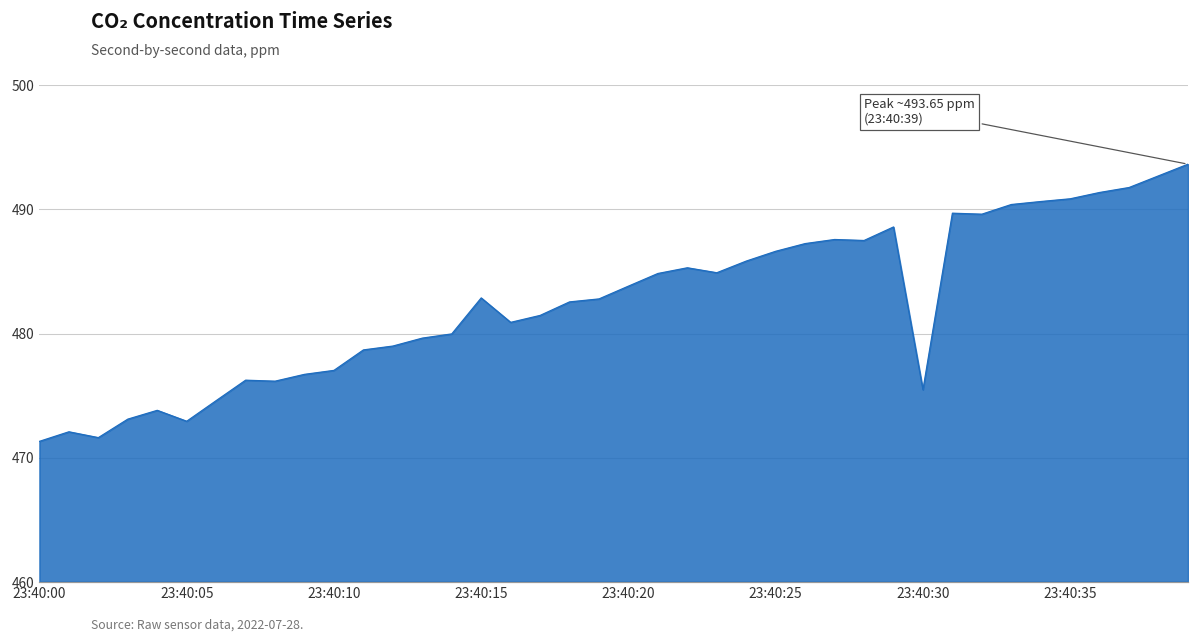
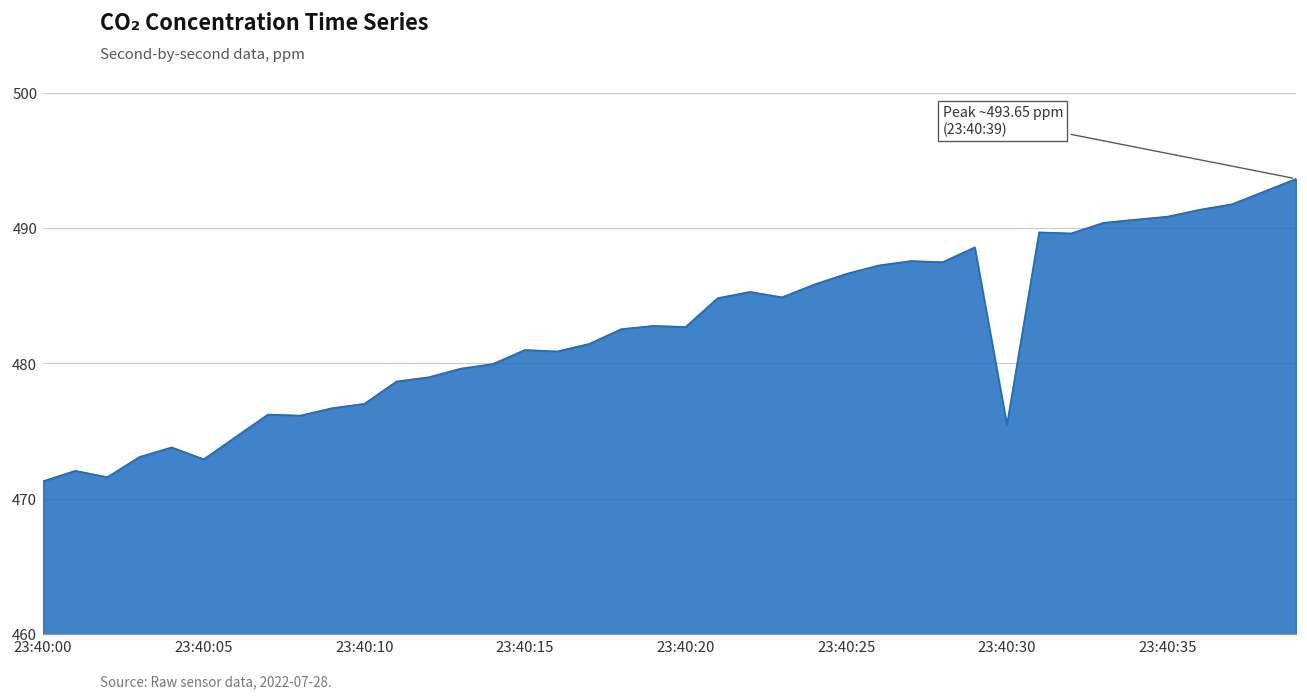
23:40:15: 482.9 -> 481.0
23:40:20: 483.8 -> 482.7
